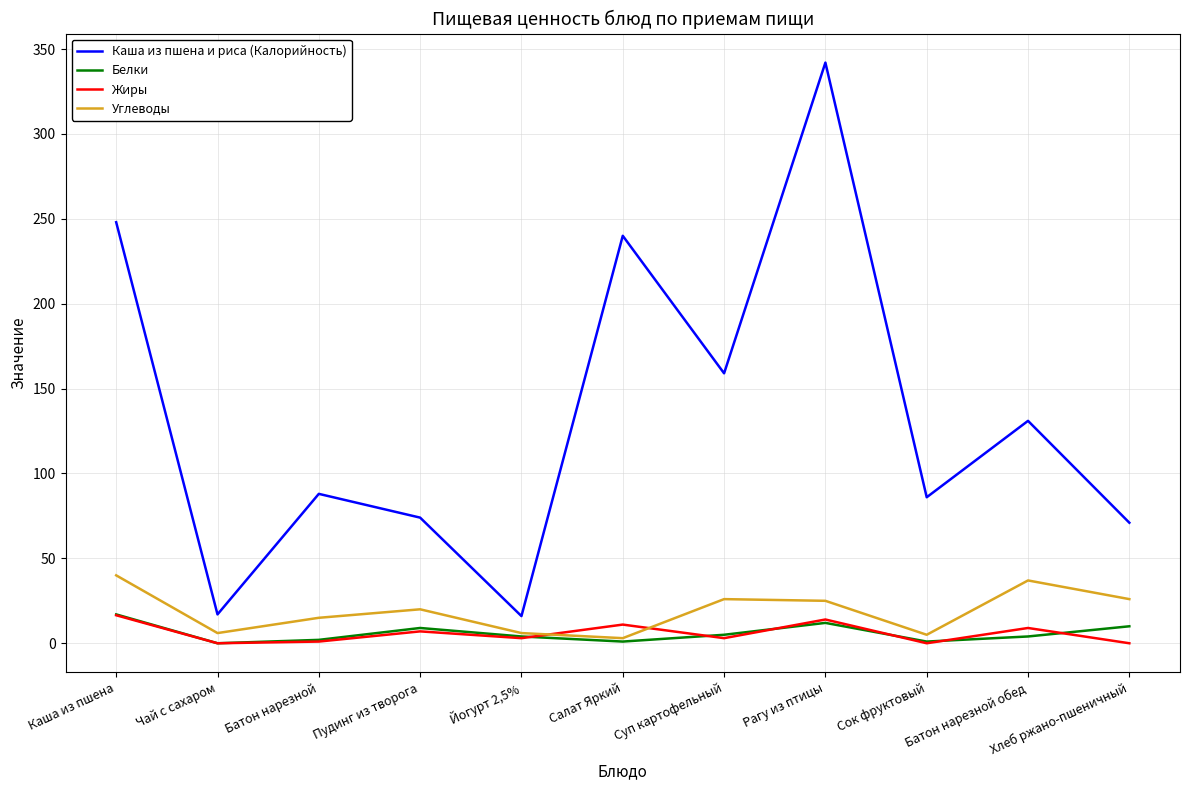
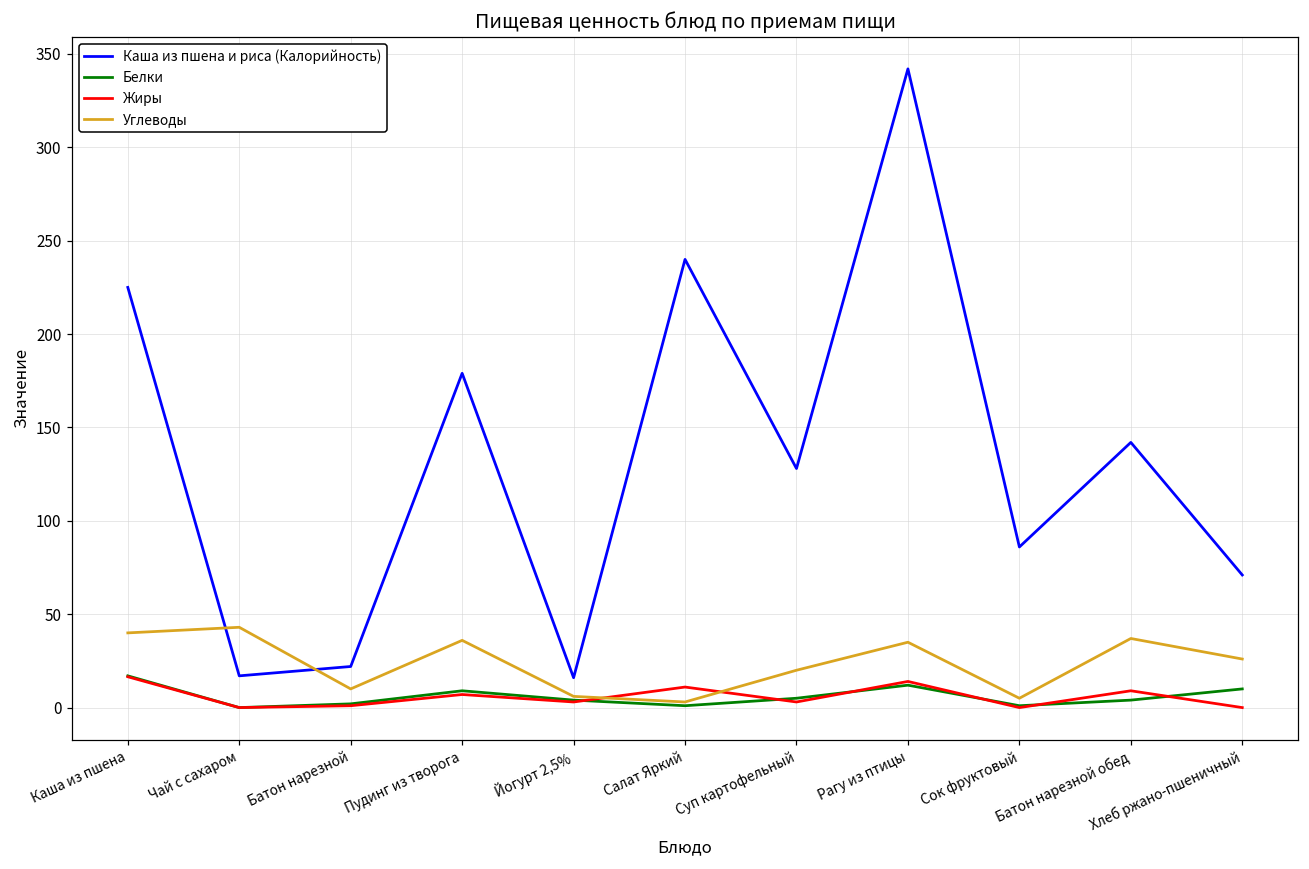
Каша из пшена и риса (Калорийность), Каша из пшена: 248 -> 225
Углеводы, Чай с сахаром: 6 -> 43
Каша из пшена и риса (Калорийность), Батон нарезной: 88 -> 22
Углеводы, Батон нарезной: 15 -> 10
Каша из пшена и риса (Калорийность), Пудинг из творога: 74 -> 179
Углеводы, Пудинг из творога: 20 -> 36
Каша из пшена и риса (Калорийность), Суп картофельный: 159 -> 128
Углеводы, Суп картофельный: 26 -> 20
Углеводы, Рагу из птицы: 25 -> 35
Каша из пшена и риса (Калорийность), Батон нарезной обед: 131 -> 142
